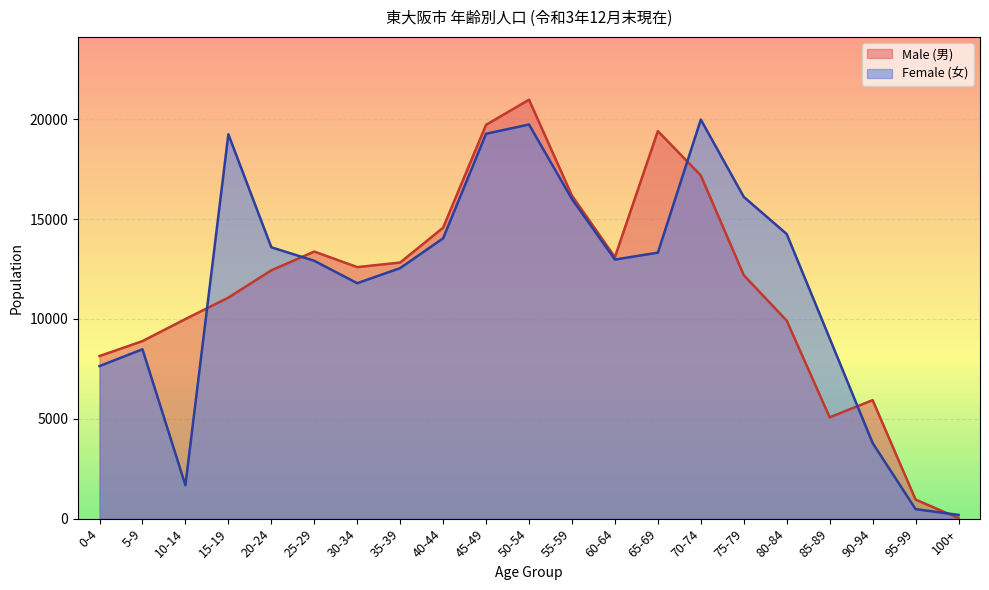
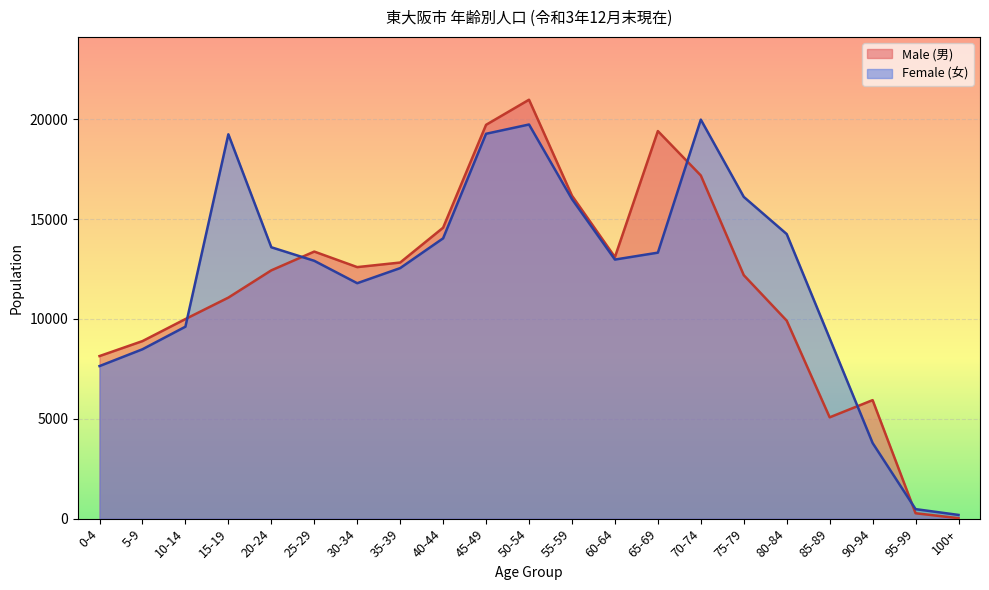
Female (女), 10-14: 1700 -> 9600
Male (男), 95-99: 1000 -> 300
